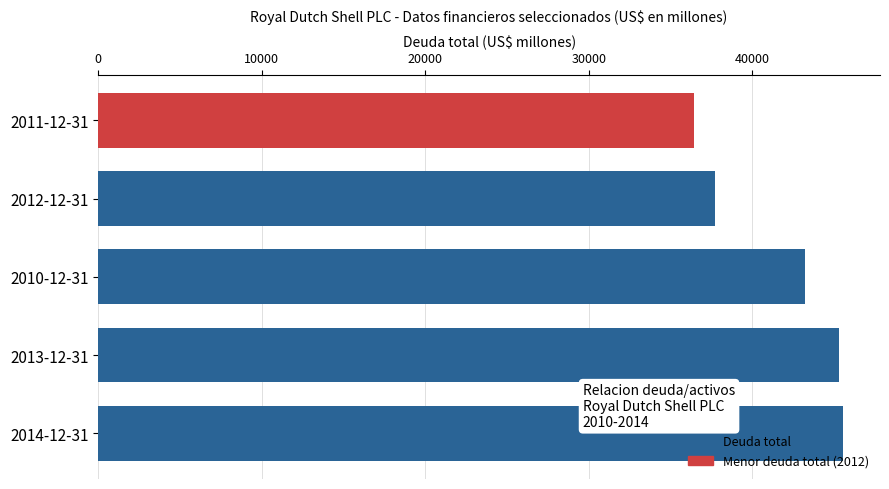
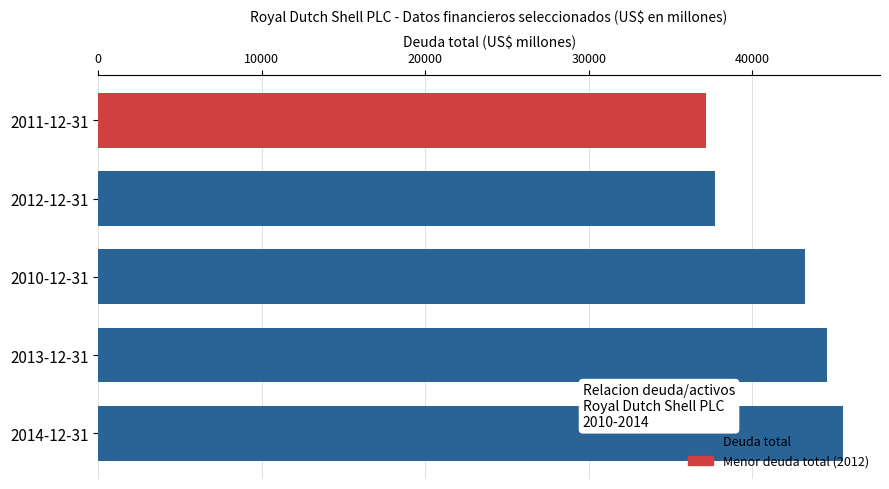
2011-12-31: 36500 -> 37200
2013-12-31: 45300 -> 44600
